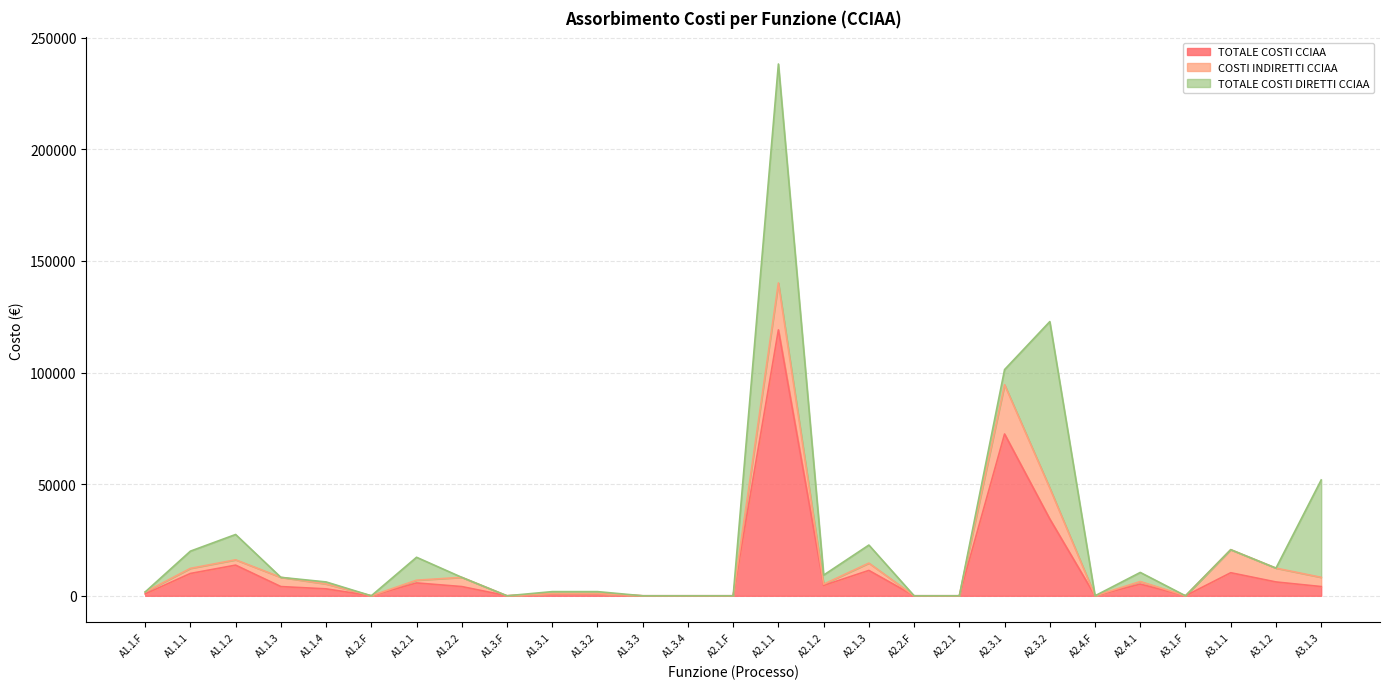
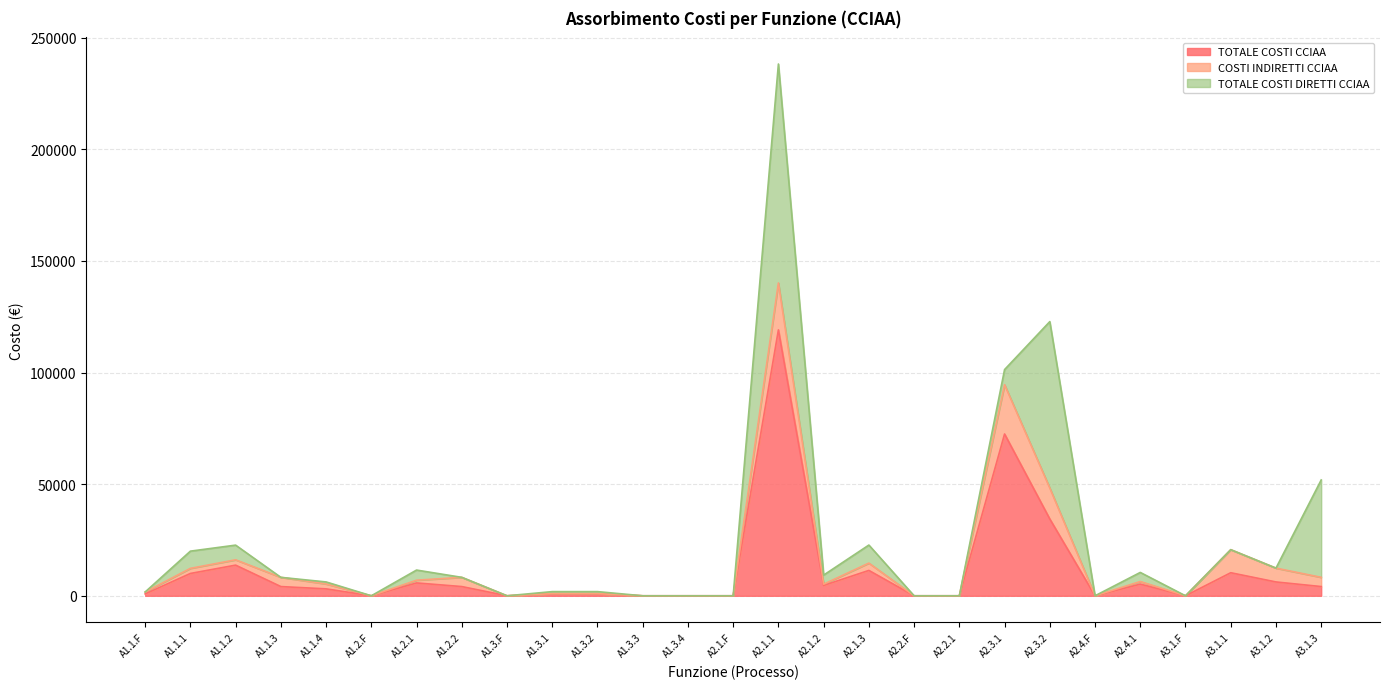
TOTALE COSTI DIRETTI CCIAA, A1.1.2: 11000 -> 7000
TOTALE COSTI DIRETTI CCIAA, A1.2.1: 10000 -> 5000
